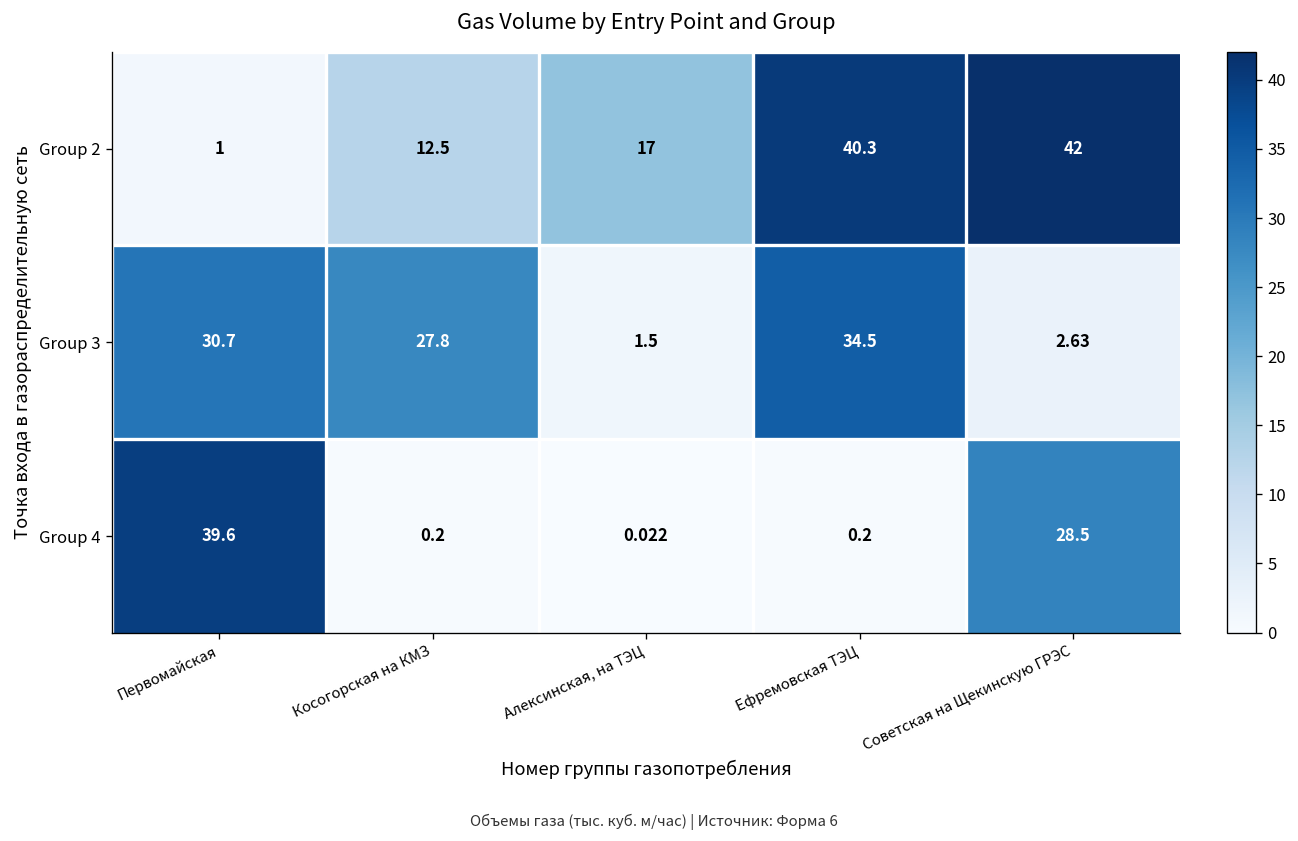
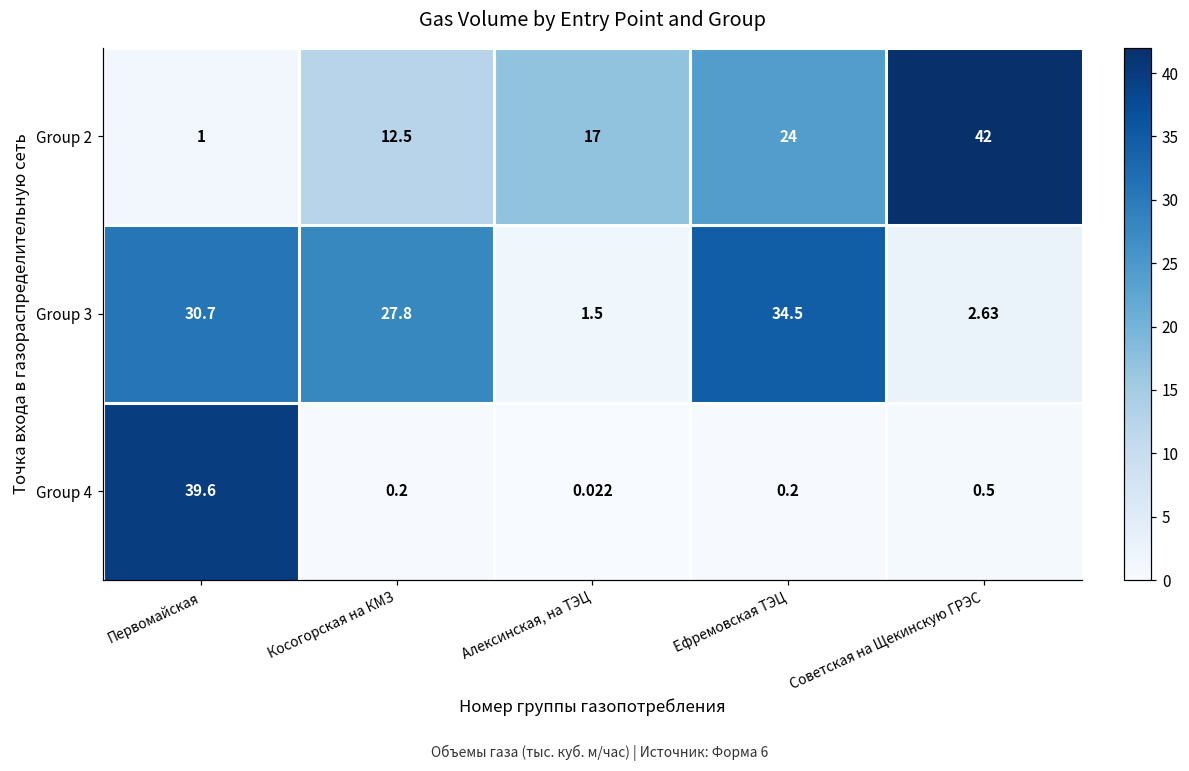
Group 2, Ефремовская ТЭЦ: 40.3 -> 24
Group 4, Советская на Щекинскую ГРЭС: 28.5 -> 0.5
